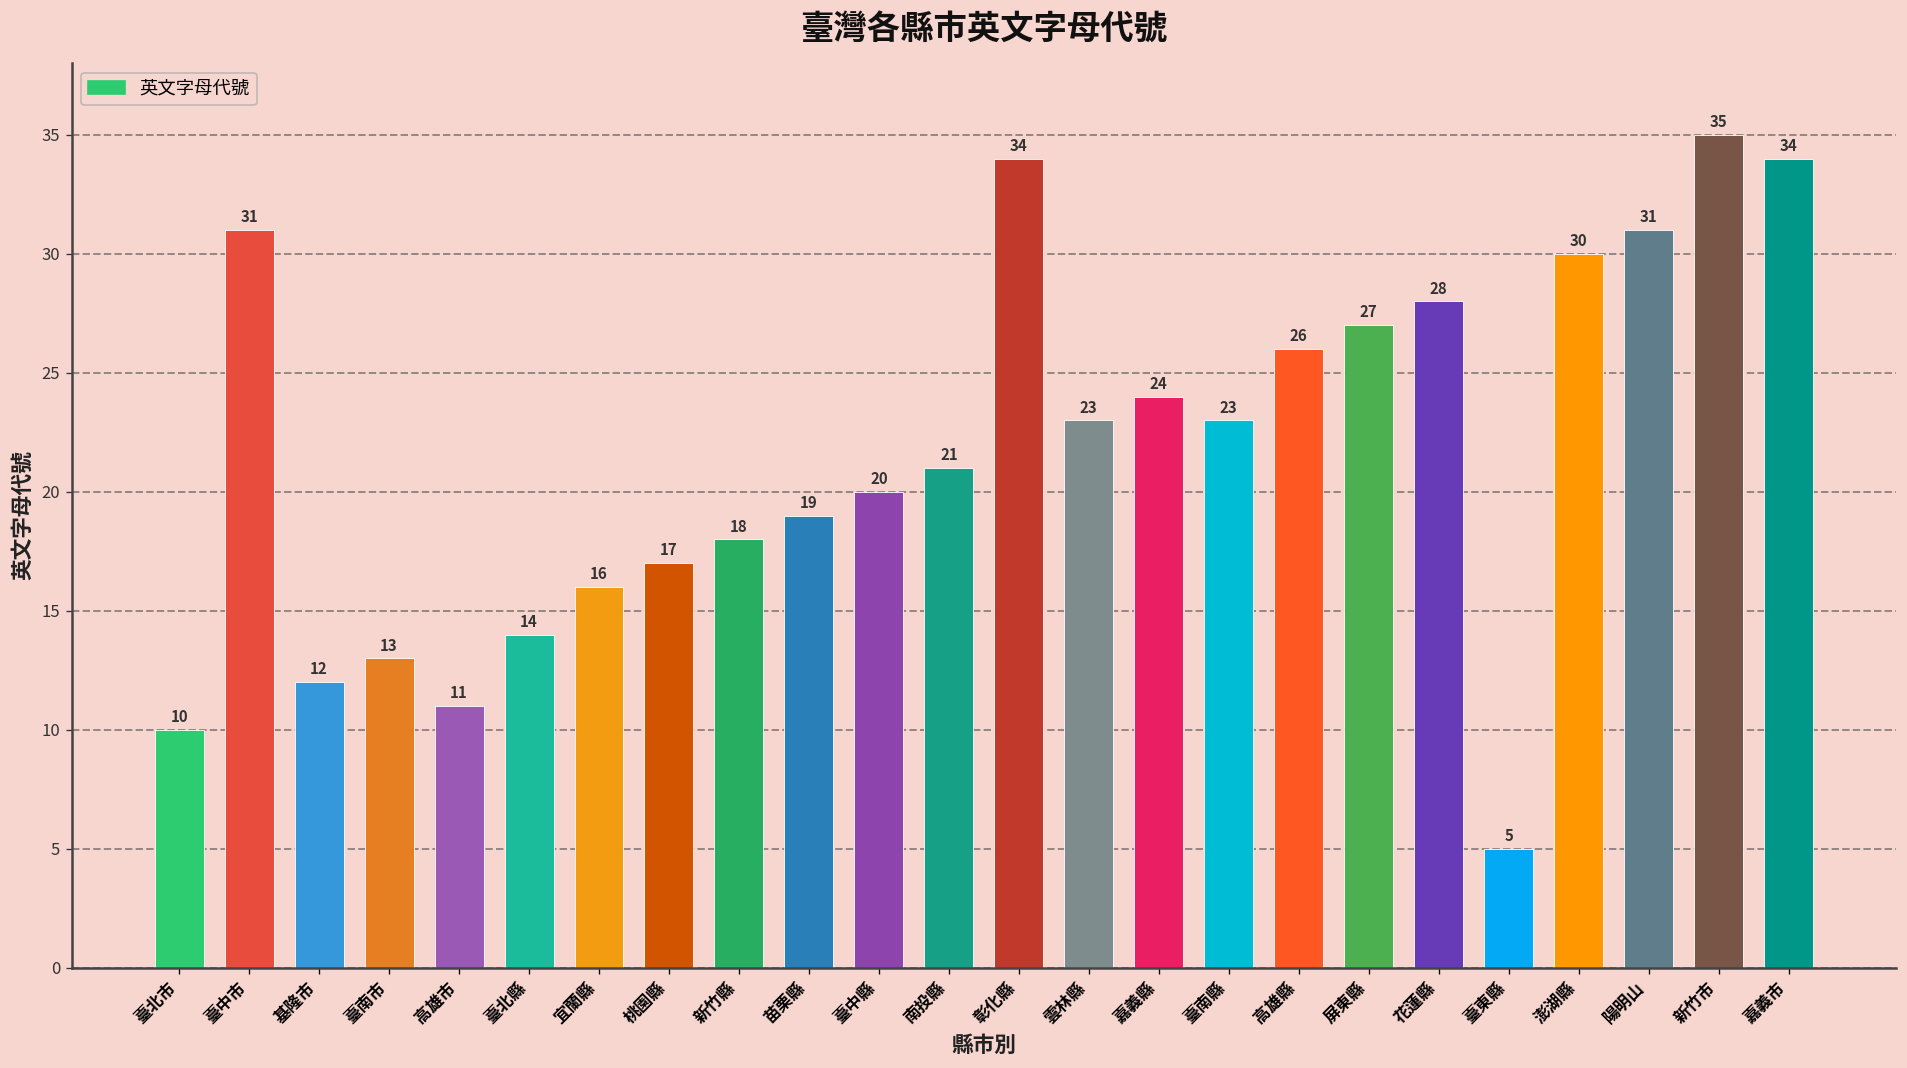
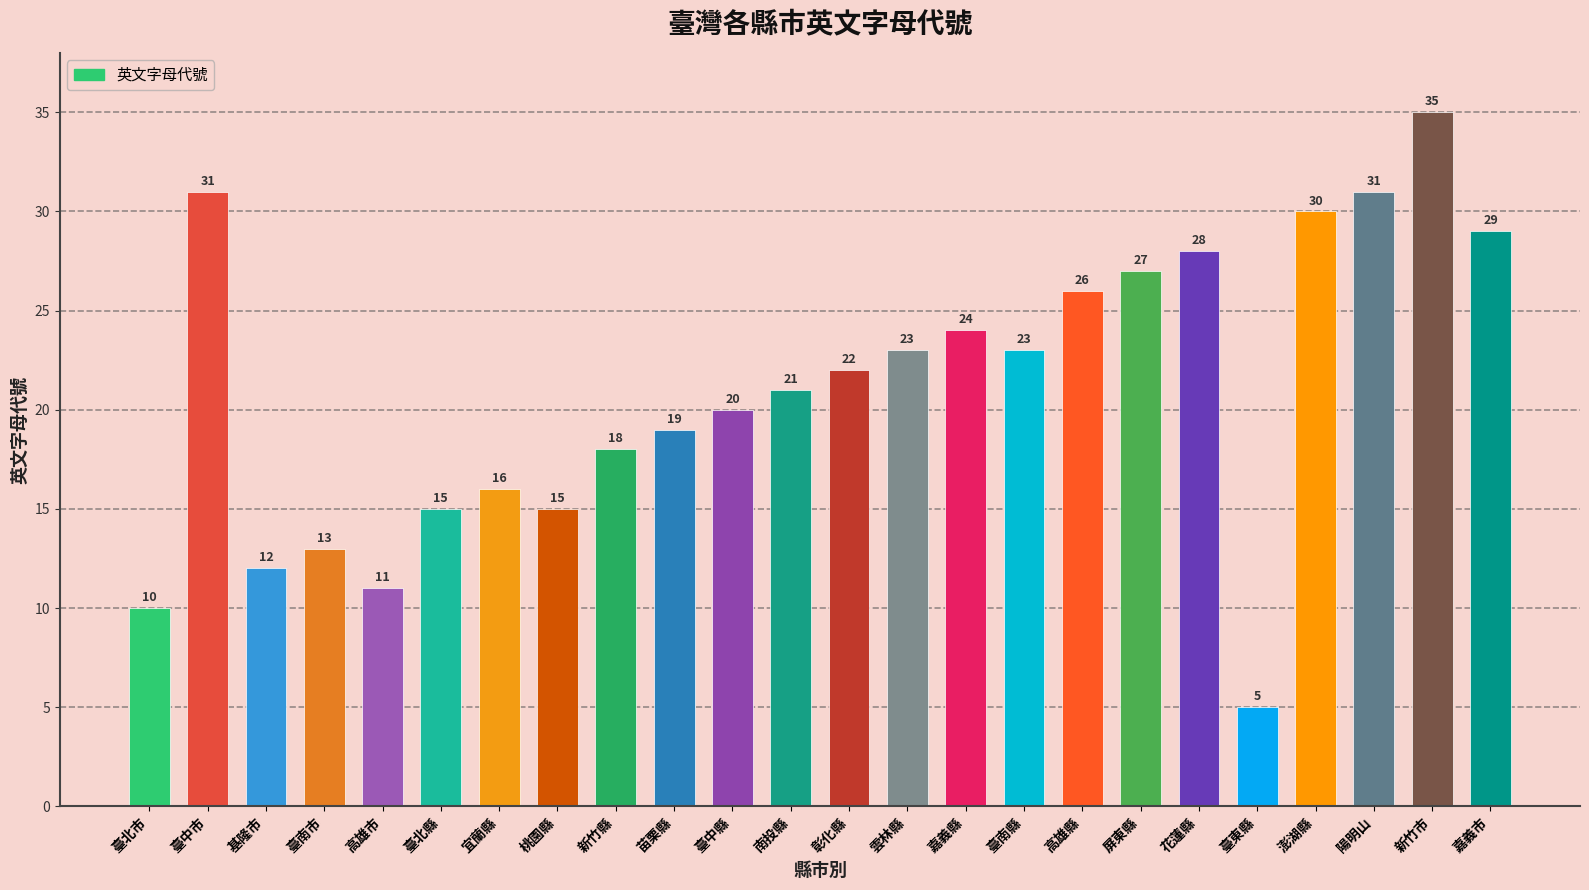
臺北縣: 14 -> 15
桃園縣: 17 -> 15
彰化縣: 34 -> 22
嘉義市: 34 -> 29
